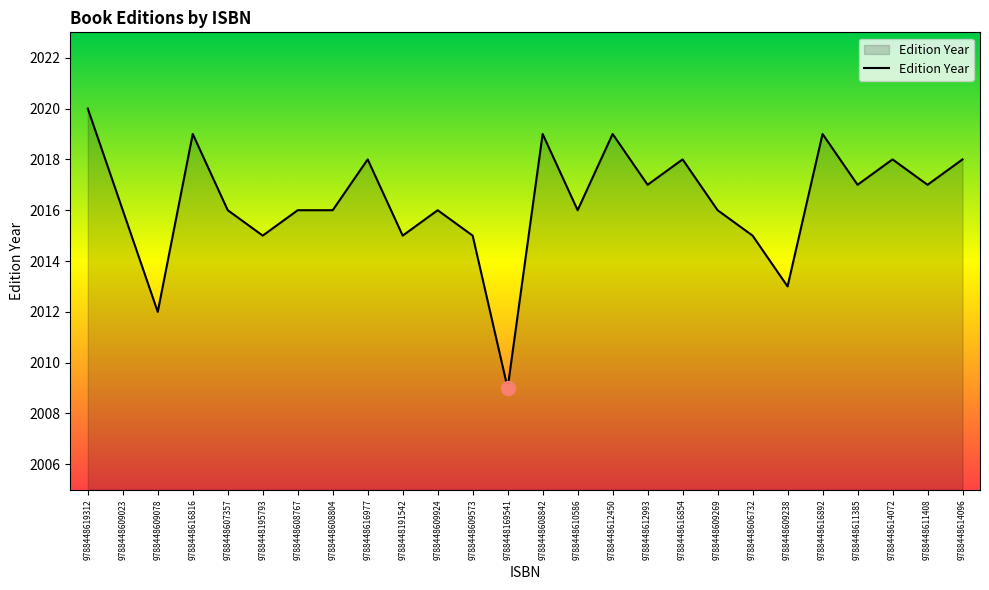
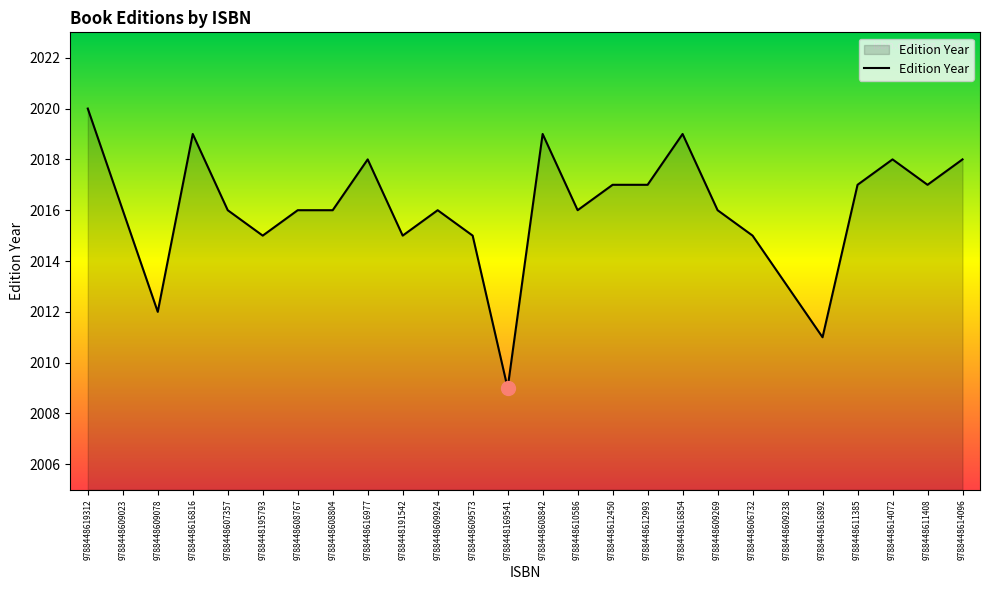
Edition Year, 9788448612450: 2019 -> 2017
Edition Year, 9788448616854: 2018 -> 2019
Edition Year, 9788448616892: 2019 -> 2011
